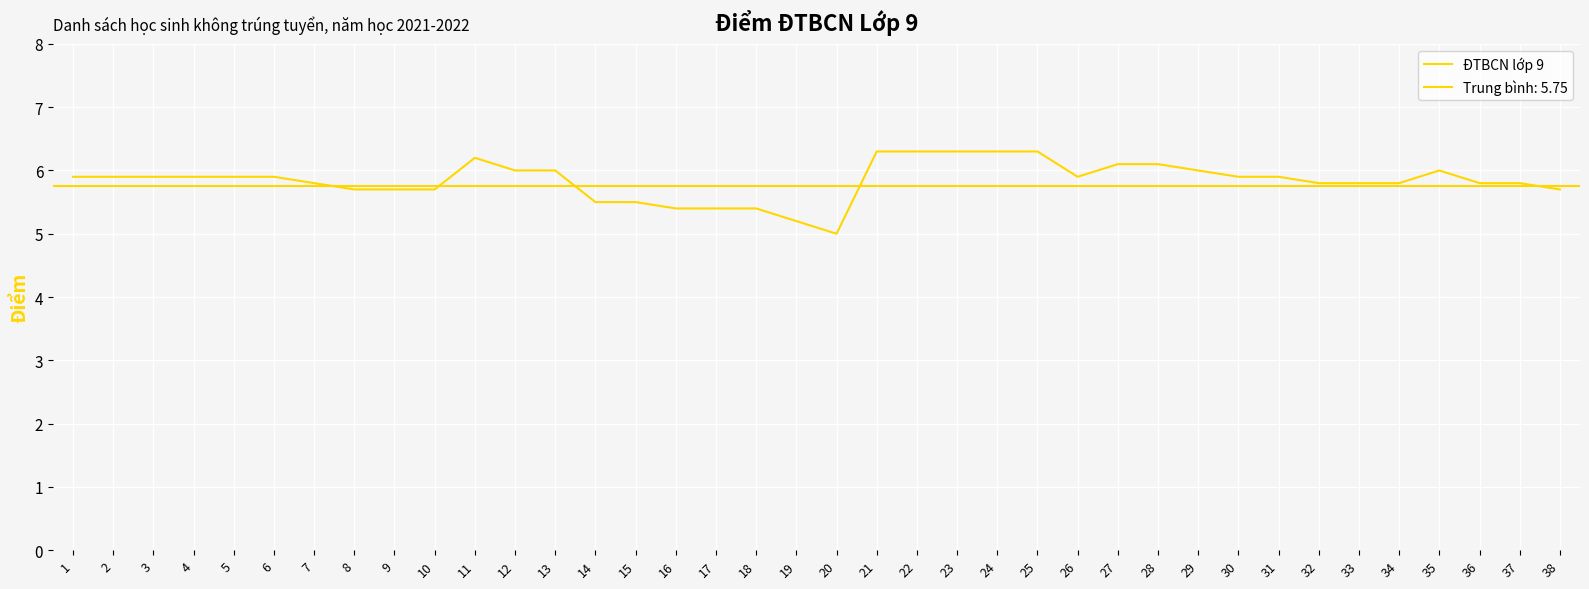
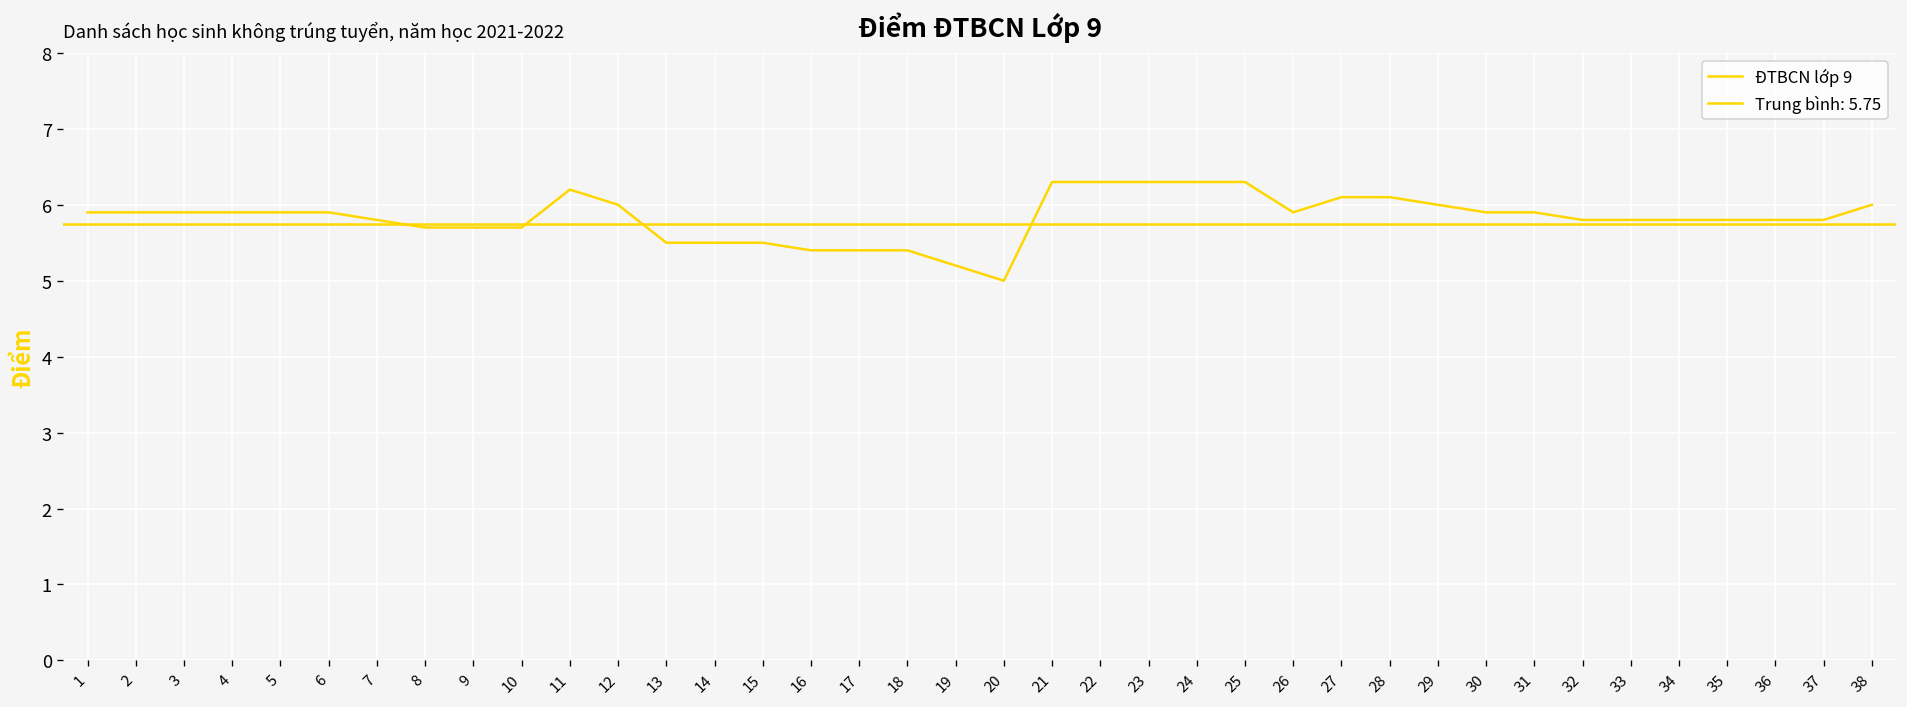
13: 6.0 -> 5.5
35: 6.0 -> 5.8
38: 5.7 -> 6.0
